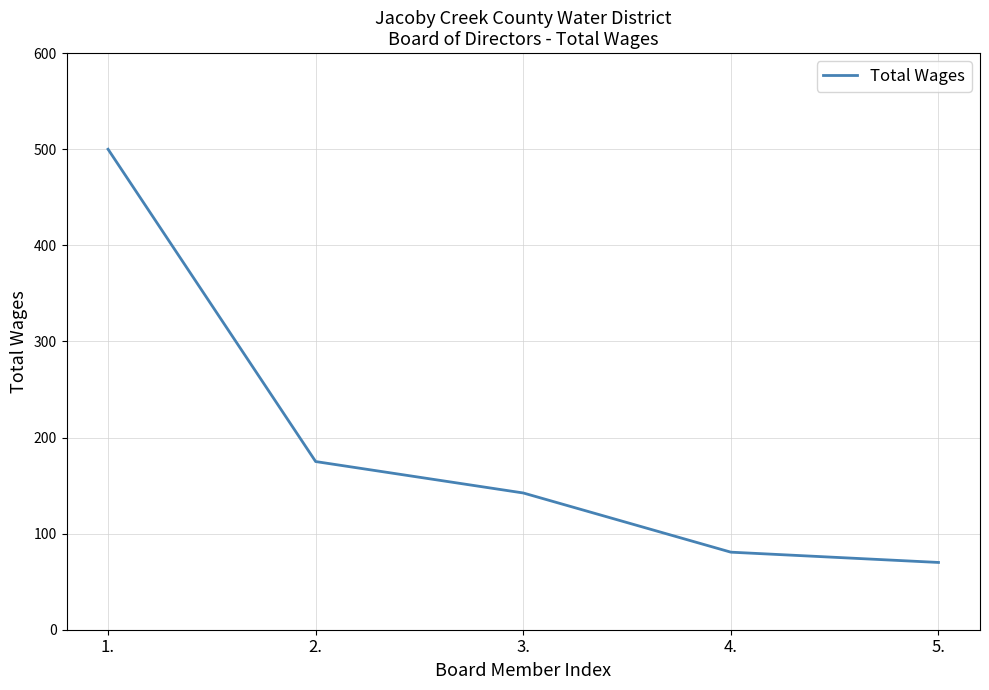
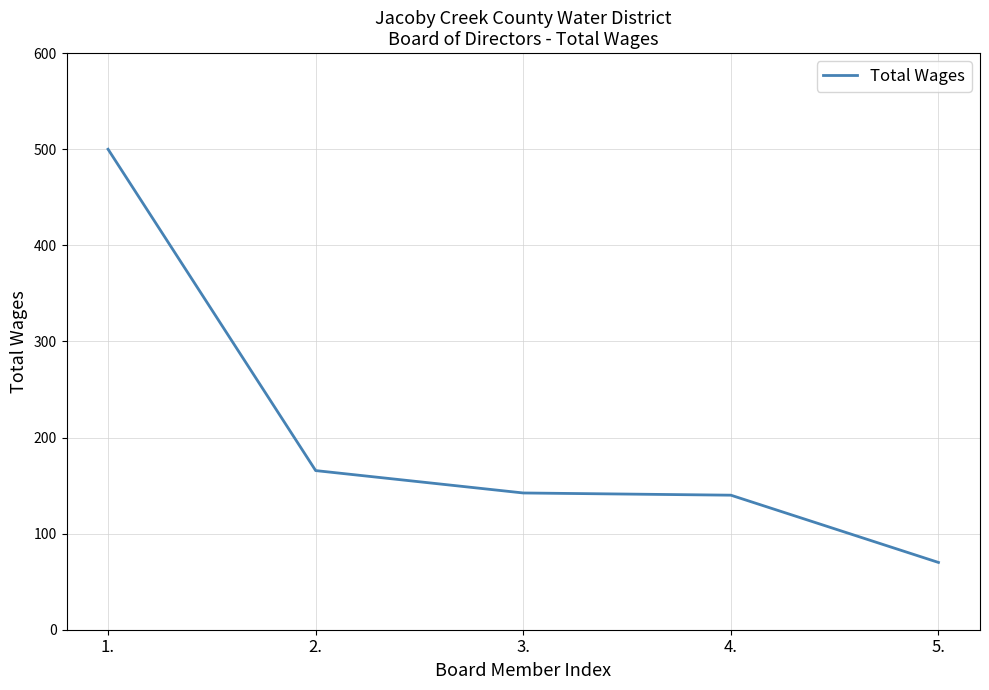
2.: 180 -> 170
4.: 80 -> 140
